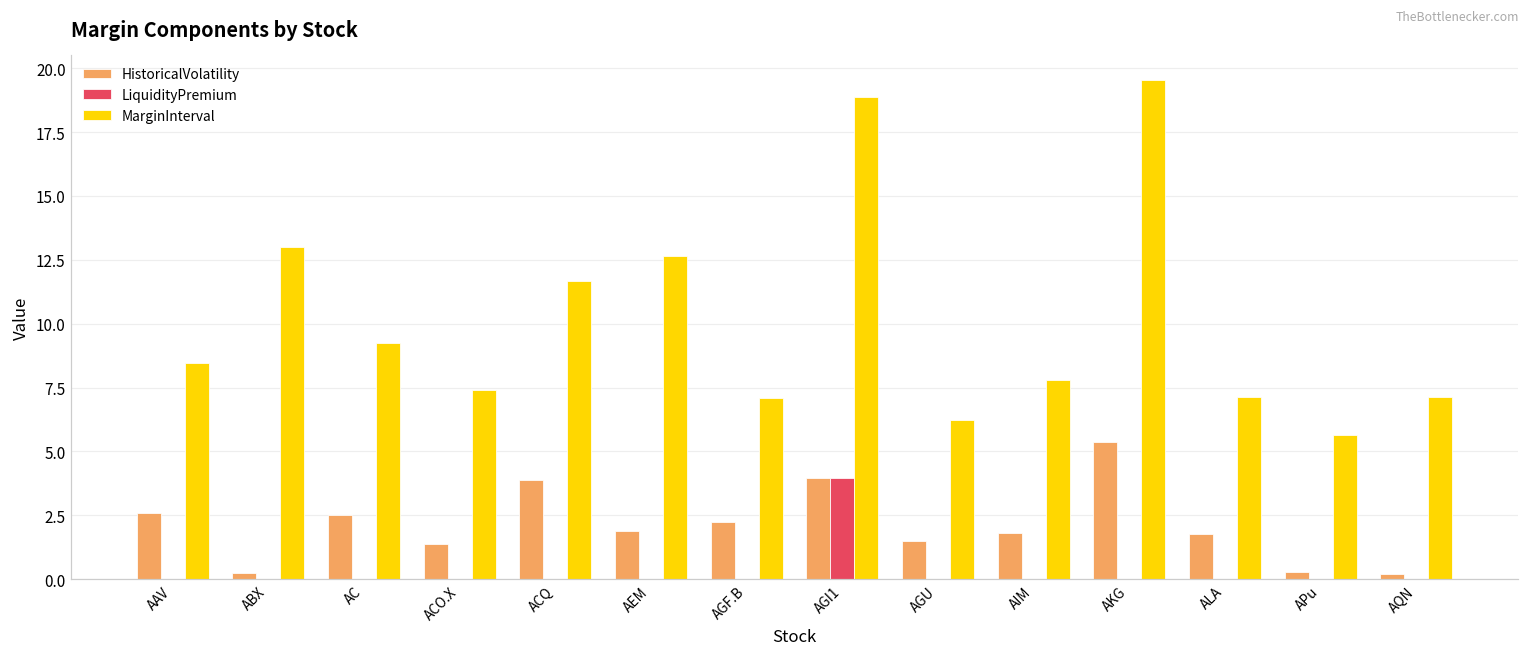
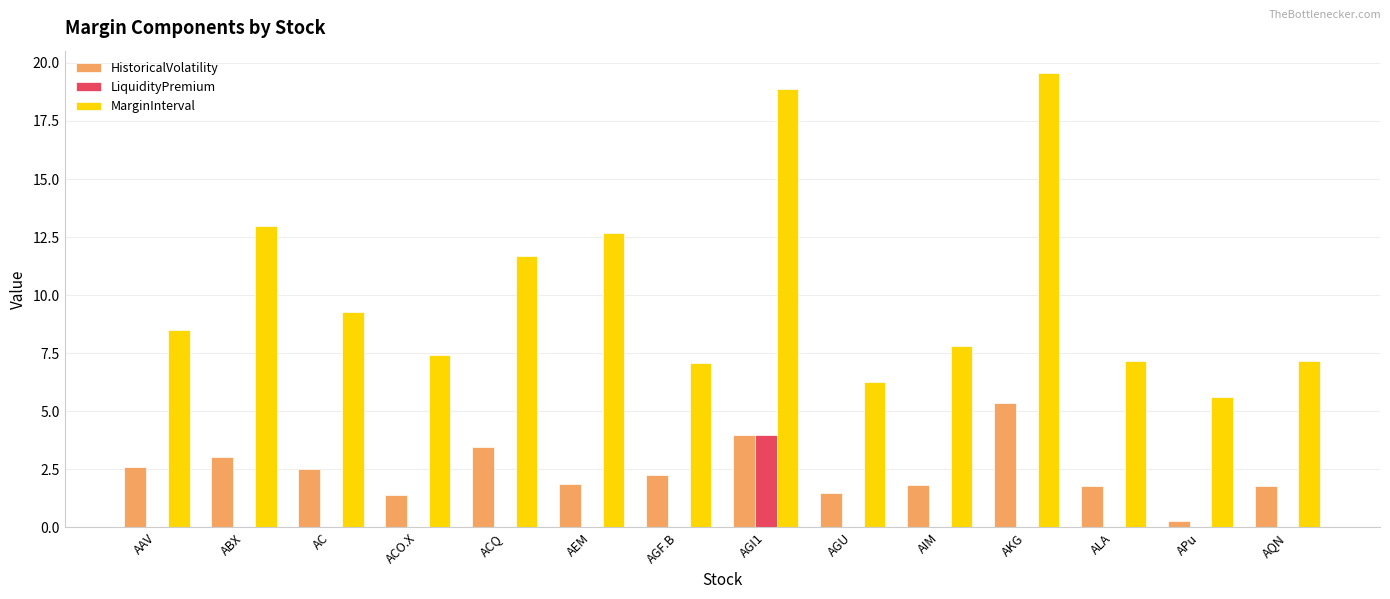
HistoricalVolatility, ABX: 0.3 -> 3.0
HistoricalVolatility, ACQ: 3.9 -> 3.5
HistoricalVolatility, AQN: 0.2 -> 1.8
